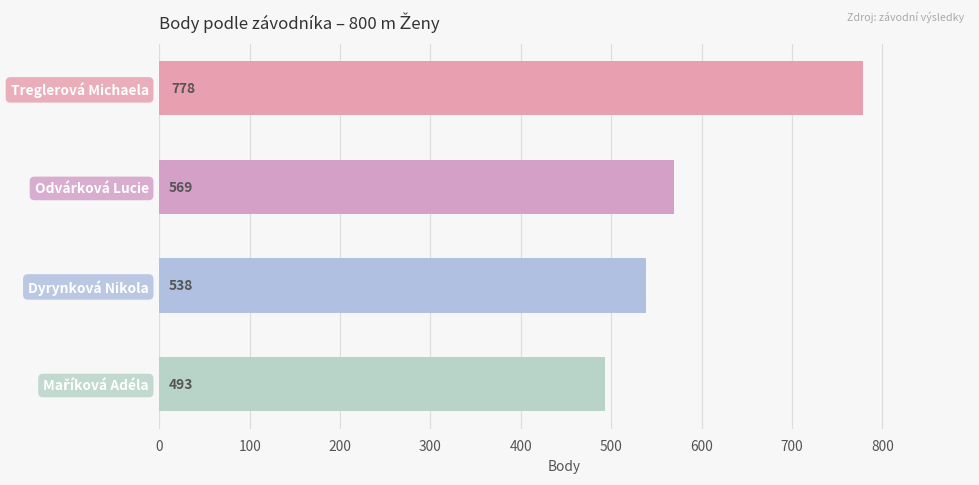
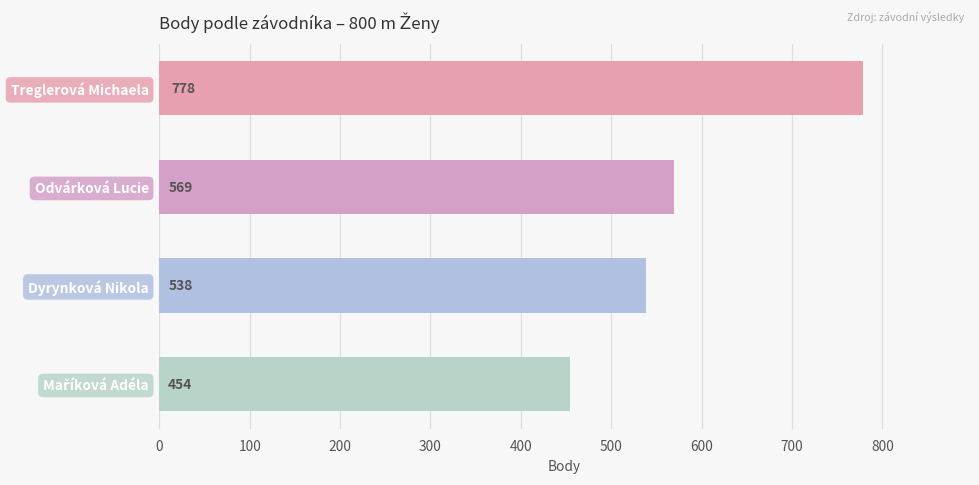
Maříková Adéla: 493 -> 454
